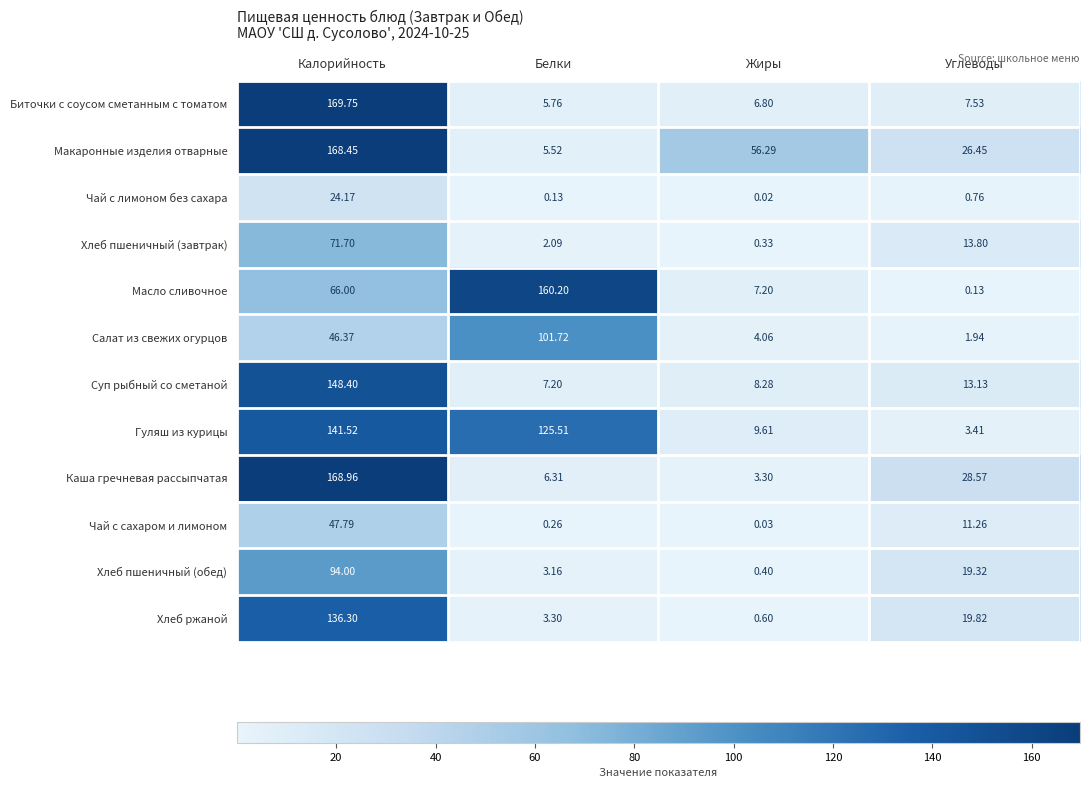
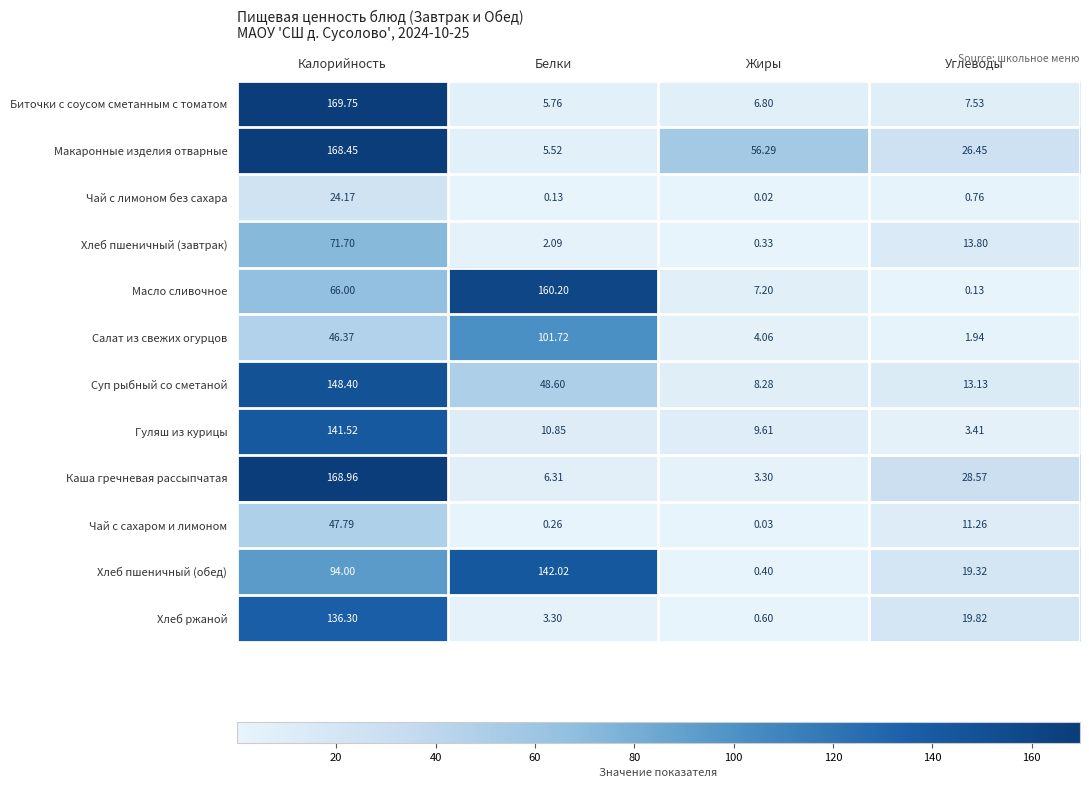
Суп рыбный со сметаной, Белки: 7.20 -> 48.60
Гуляш из курицы, Белки: 125.51 -> 10.85
Хлеб пшеничный (обед), Белки: 3.16 -> 142.02
